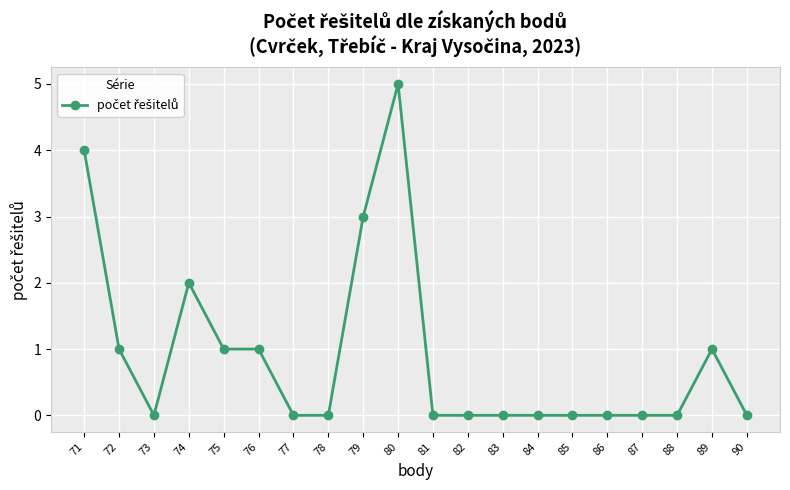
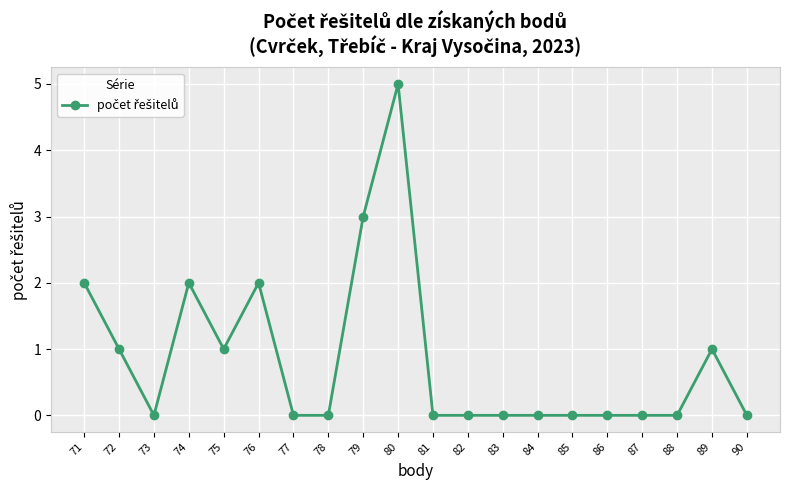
71: 4 -> 2
76: 1 -> 2
